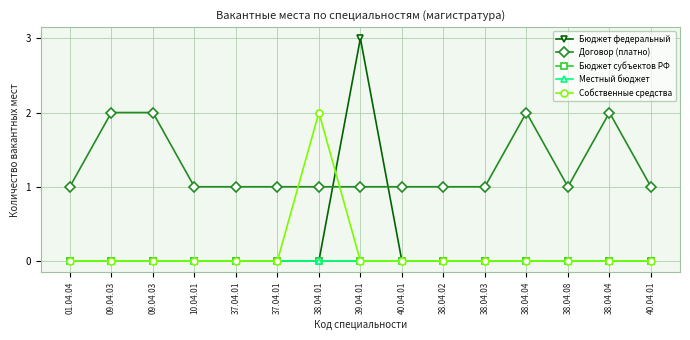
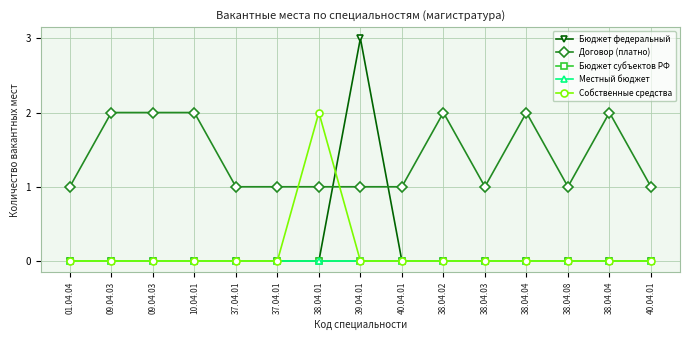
Договор (платно), 10.04.01: 1 -> 2
Договор (платно), 38.04.02: 1 -> 2
